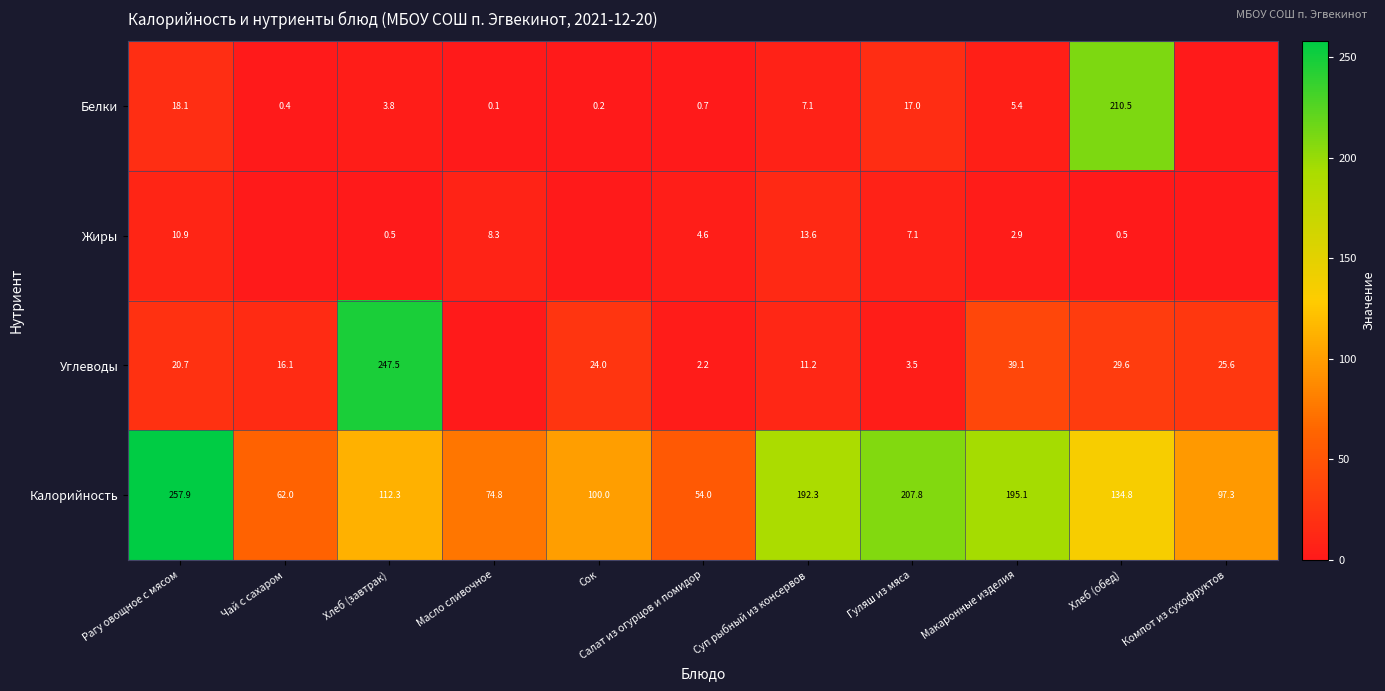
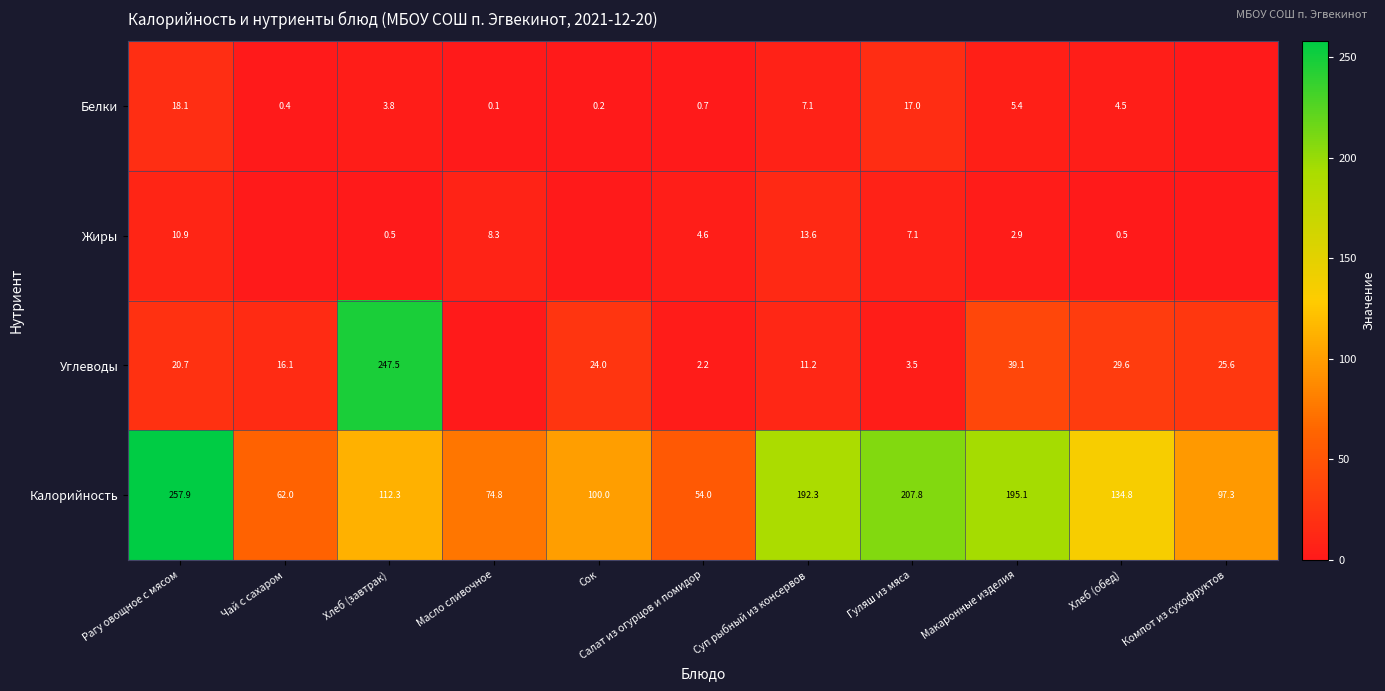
Белки, Хлеб (обед): 210.5 -> 4.5
